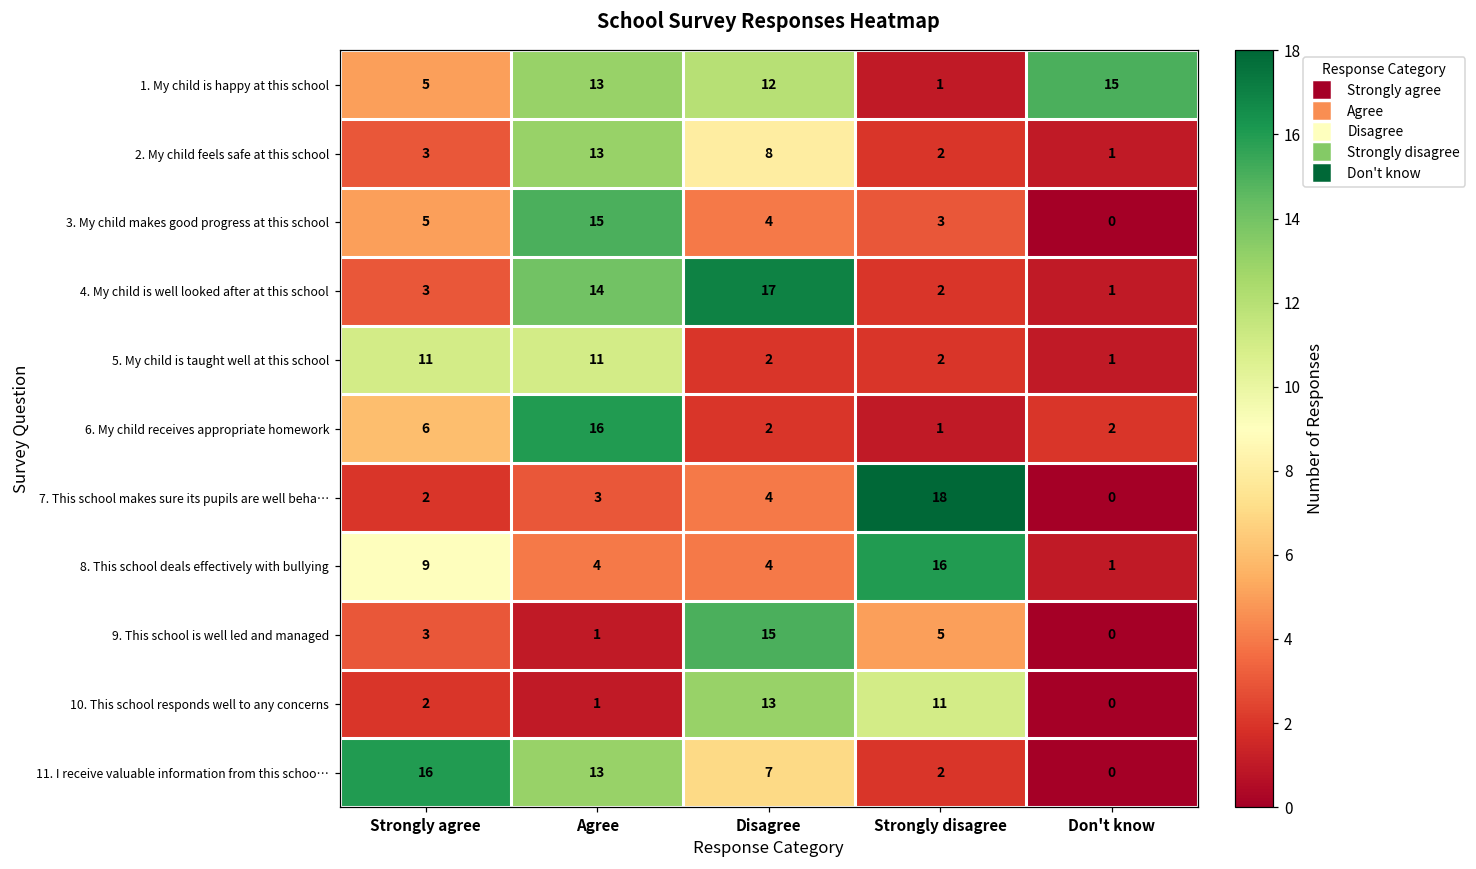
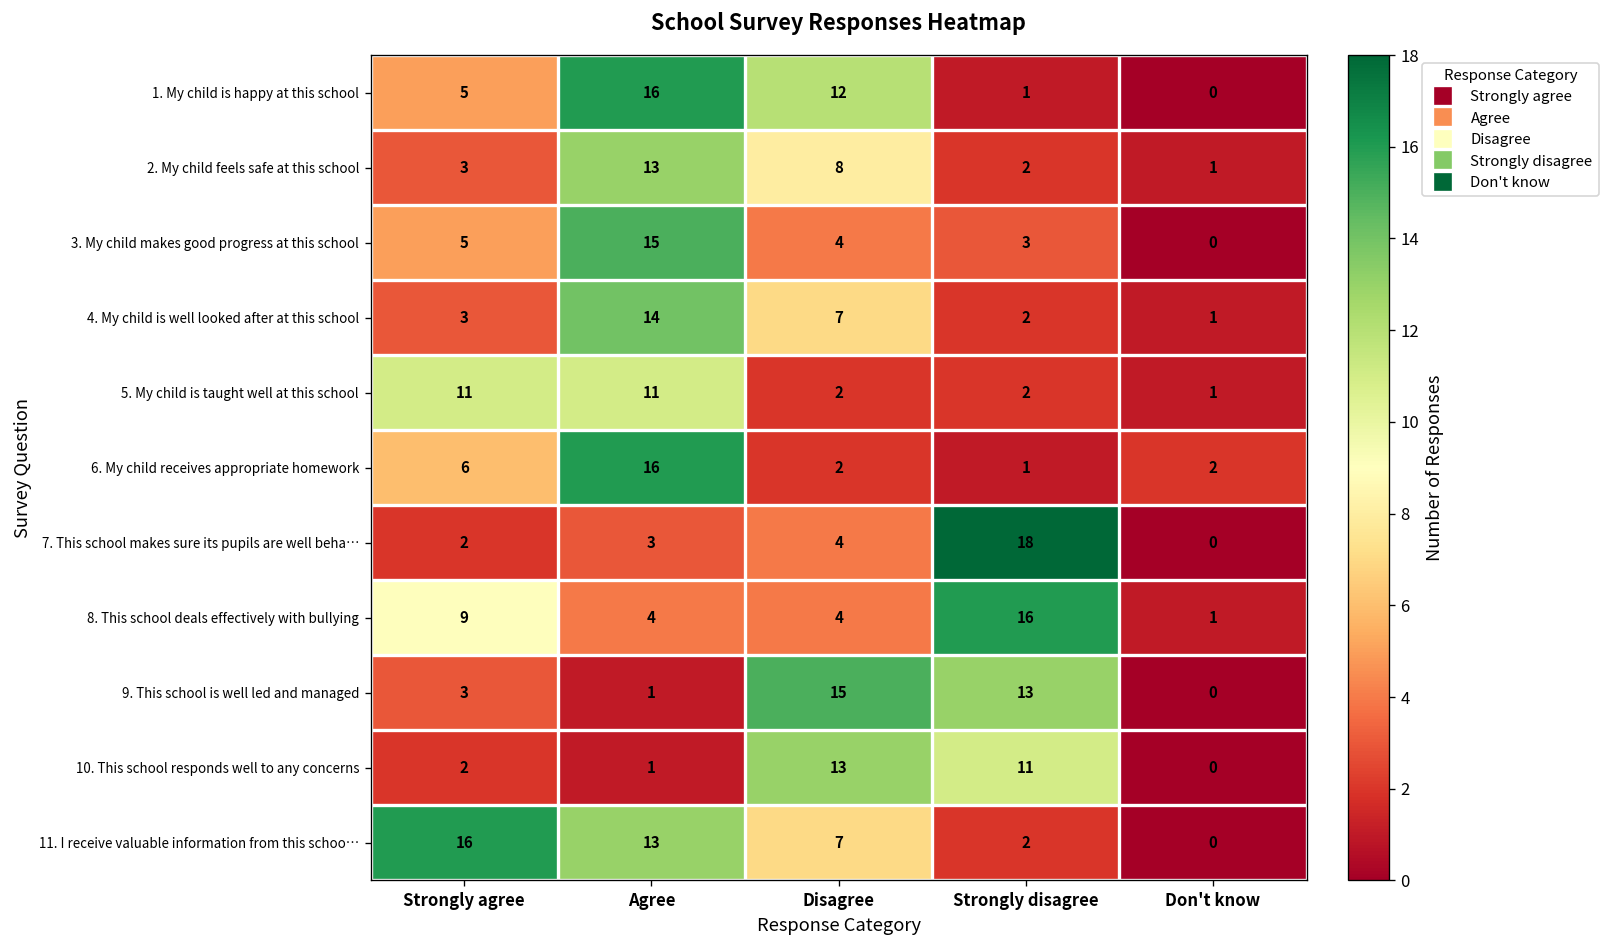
1. My child is happy at this school, Agree: 13 -> 16
1. My child is happy at this school, Don't know: 15 -> 0
4. My child is well looked after at this school, Disagree: 17 -> 7
9. This school is well led and managed, Strongly disagree: 5 -> 13
